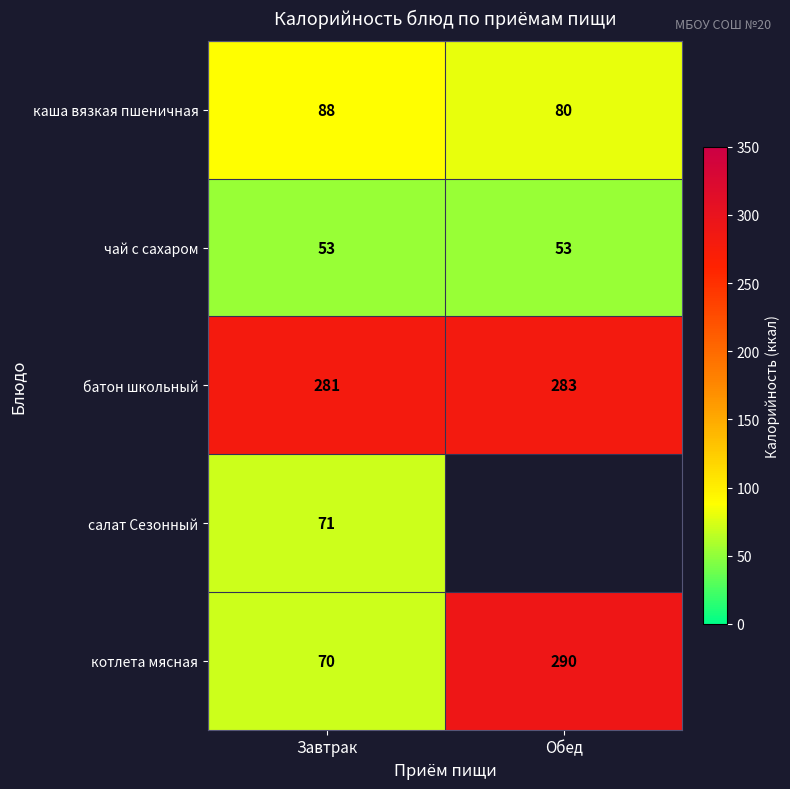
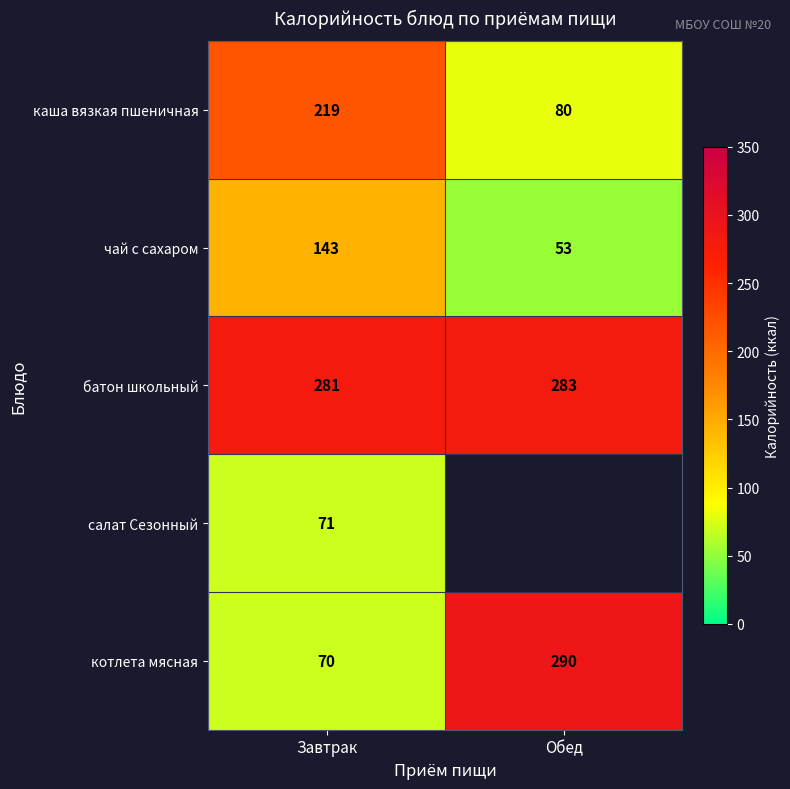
каша вязкая пшеничная, Завтрак: 88 -> 219
чай с сахаром, Завтрак: 53 -> 143
